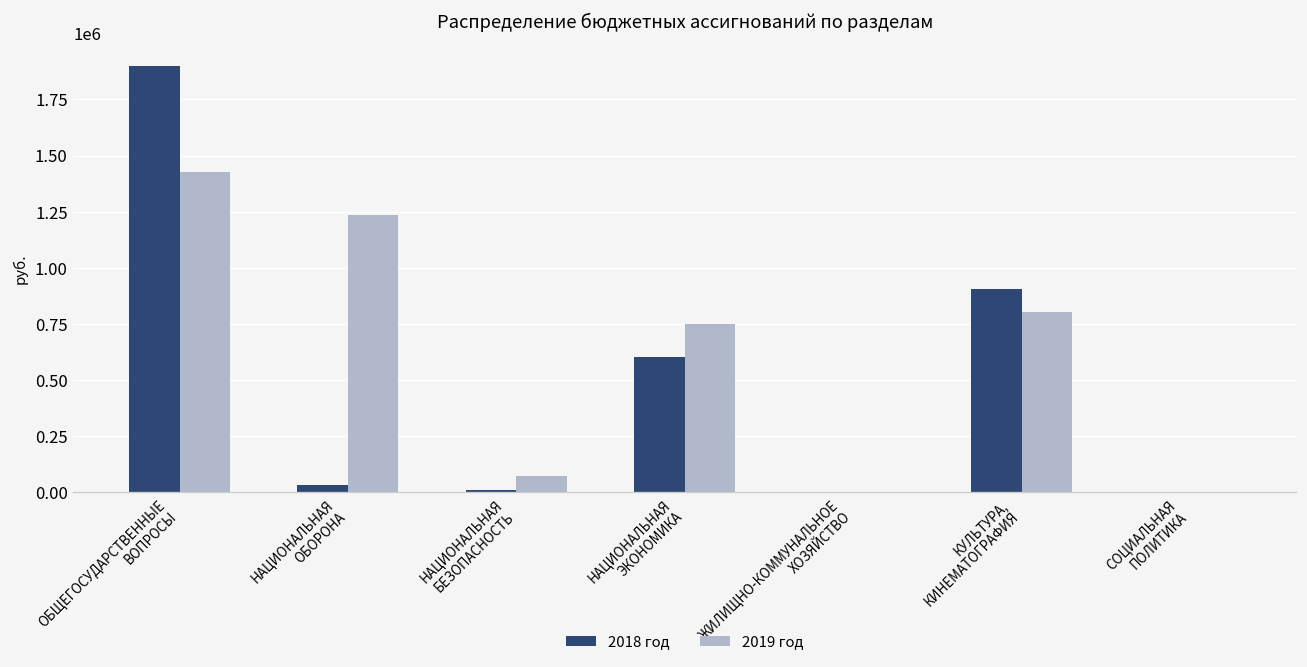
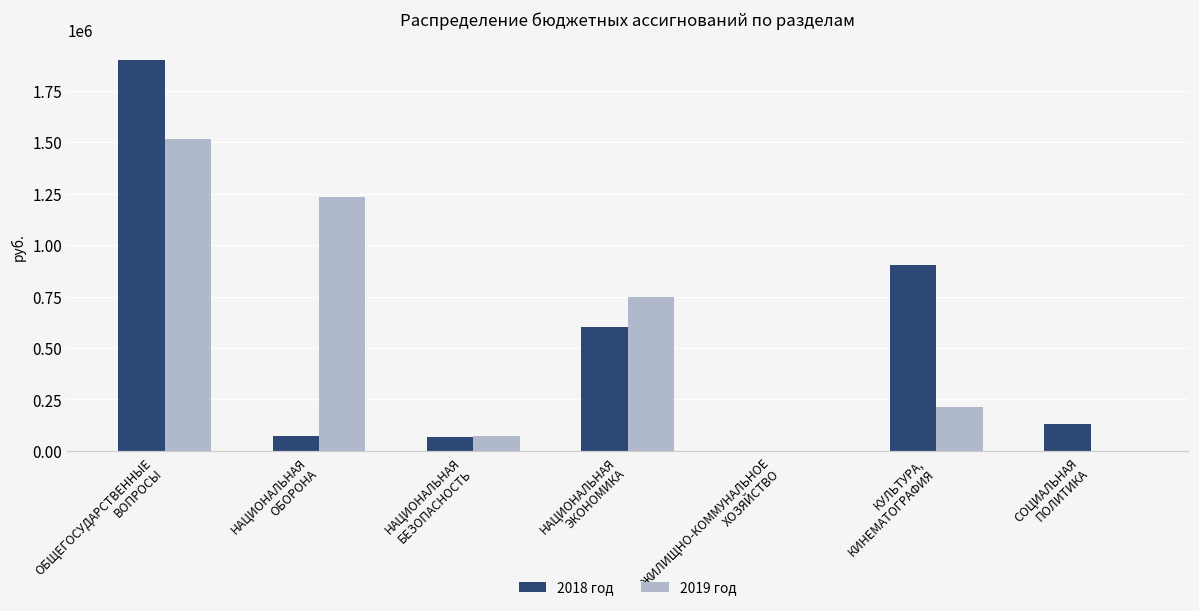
2019 год, ОБЩЕГОСУДАРСТВЕННЫЕ ВОПРОСЫ: 1430000 -> 1510000
2018 год, НАЦИОНАЛЬНАЯ ОБОРОНА: 30000 -> 70000
2018 год, НАЦИОНАЛЬНАЯ БЕЗОПАСНОСТЬ: 10000 -> 70000
2019 год, КУЛЬТУРА, КИНЕМАТОГРАФИЯ: 800000 -> 220000
2018 год, СОЦИАЛЬНАЯ ПОЛИТИКА: 0 -> 130000
